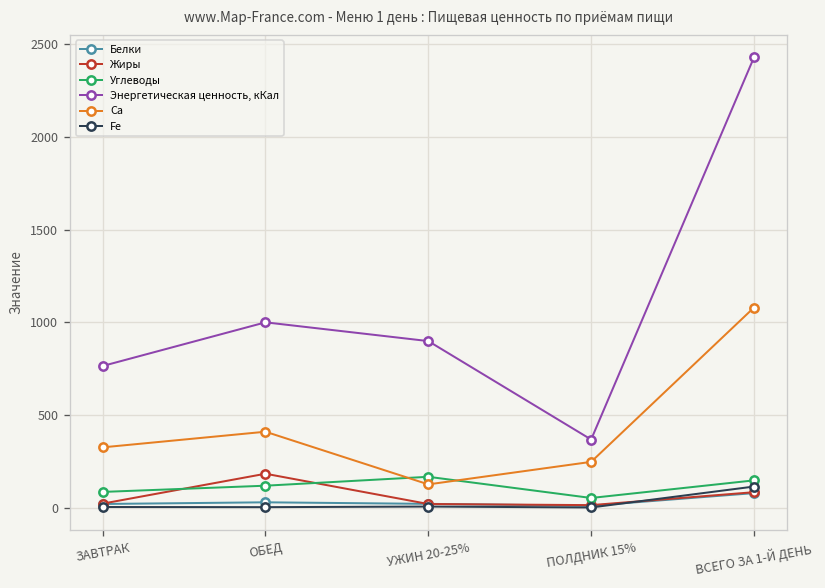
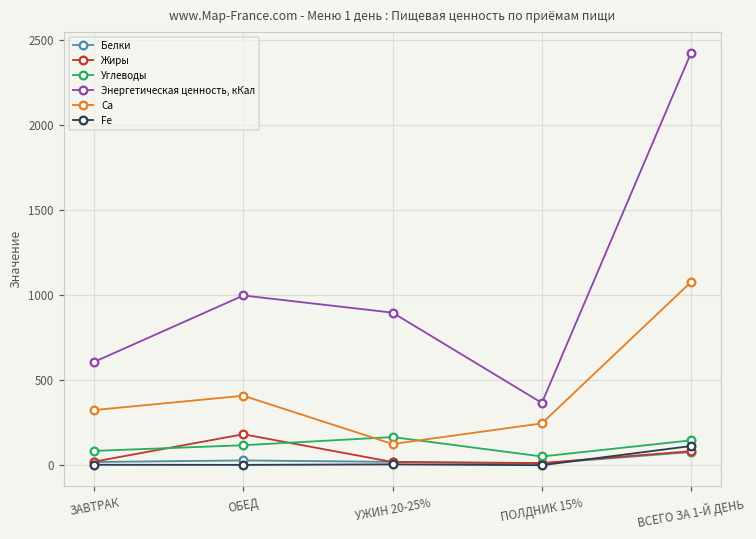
Энергетическая ценность, кКал, ЗАВТРАК: 760 -> 610
